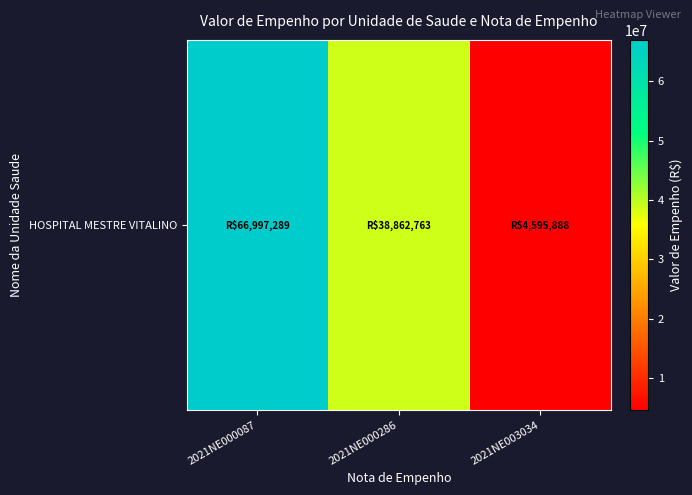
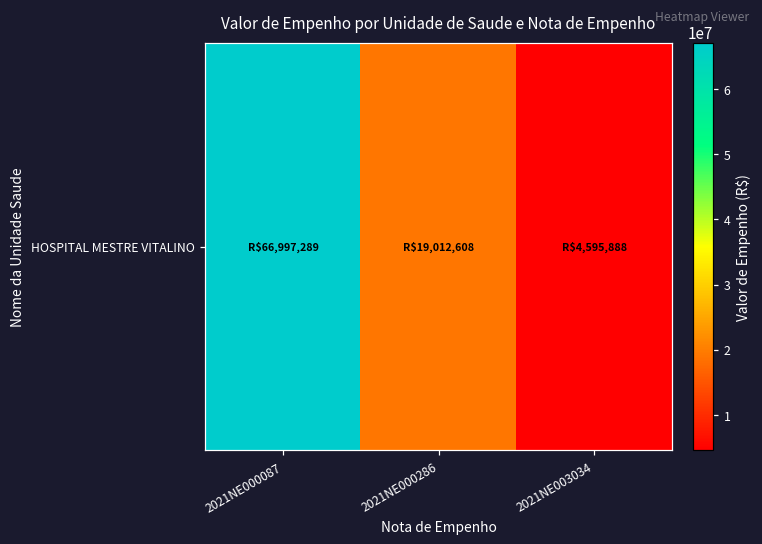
HOSPITAL MESTRE VITALINO, 2021NE000286: $38,862,763 -> $19,012,608
